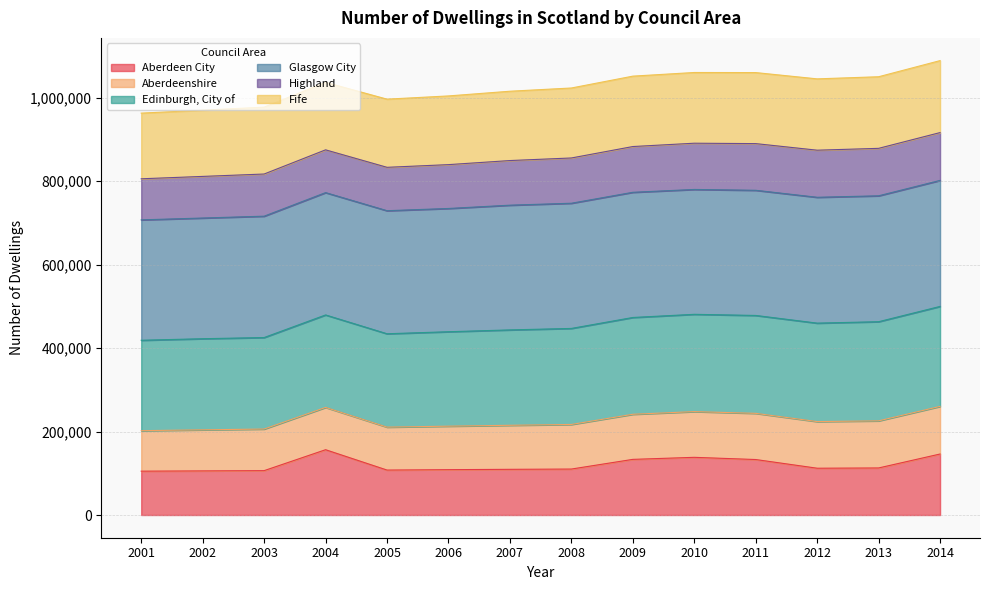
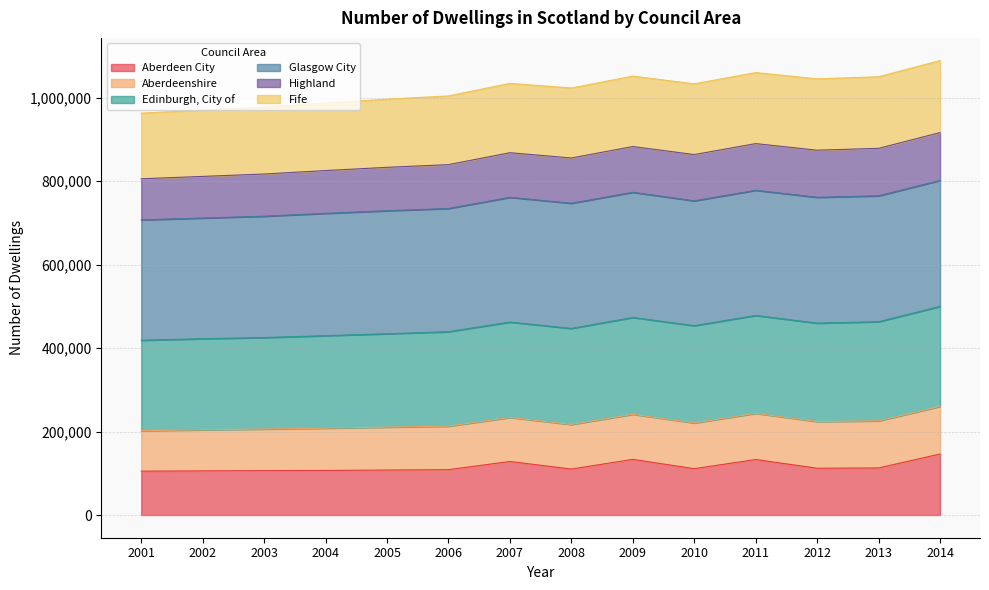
Aberdeen City, 2004: 160,000 -> 110,000
Aberdeen City, 2007: 110,000 -> 130,000
Aberdeen City, 2010: 140,000 -> 110,000
